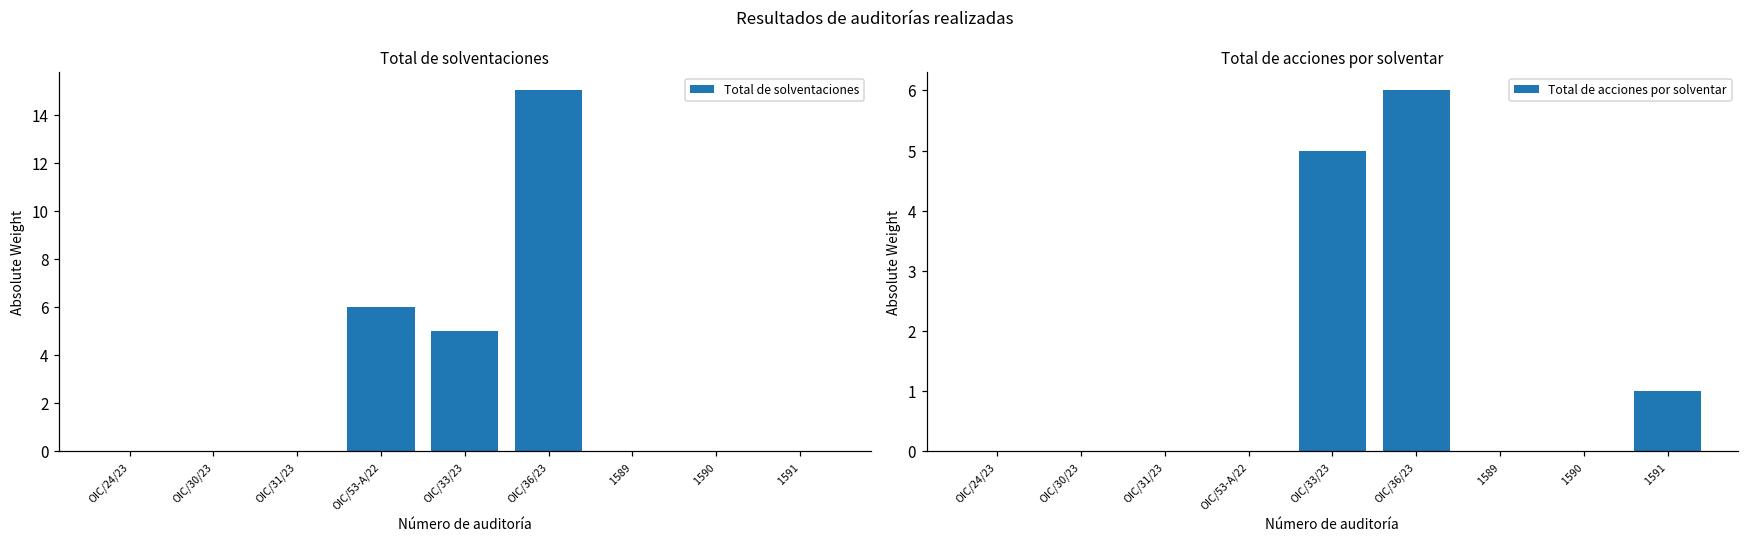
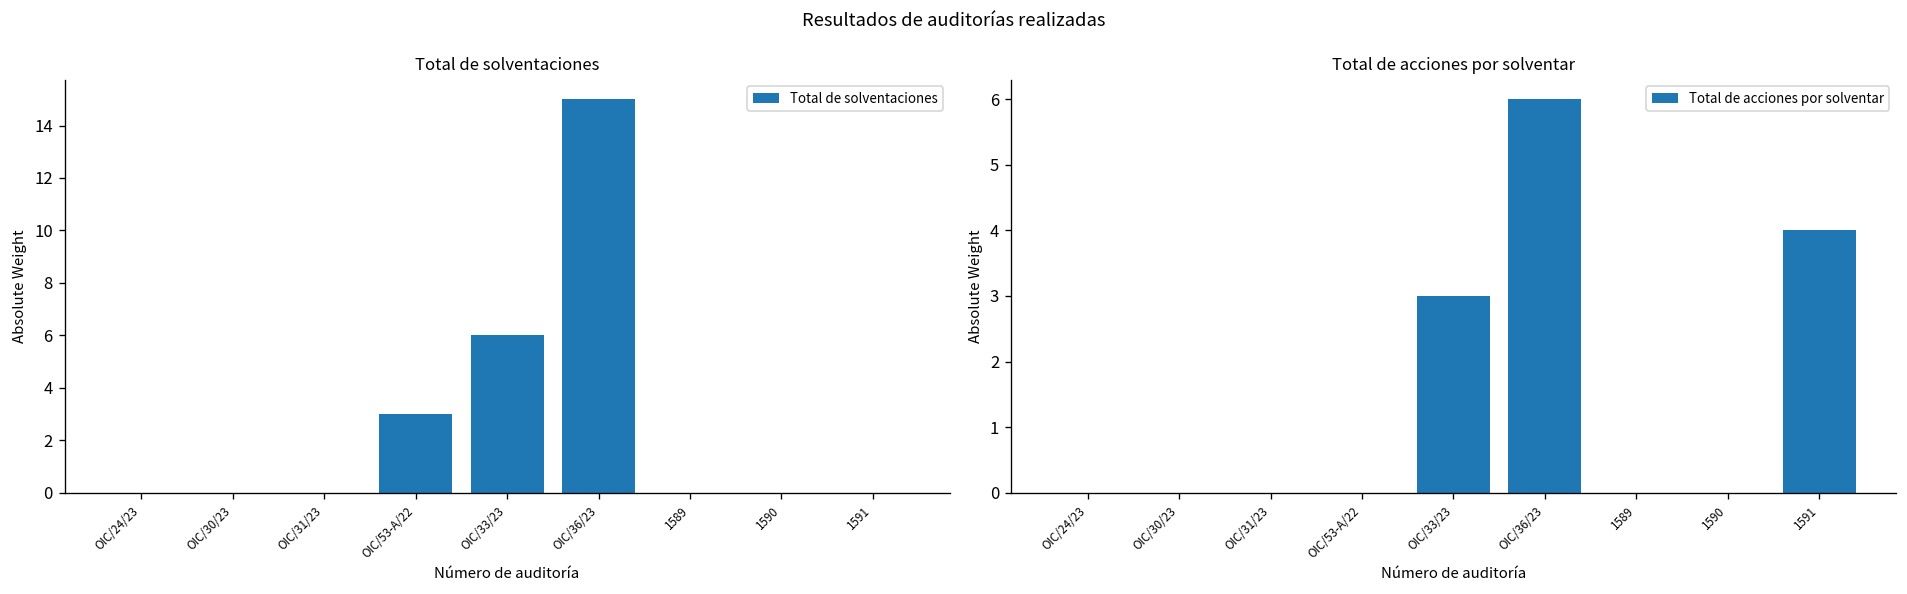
Total de solventaciones, OIC/53-A/22: 6 -> 3
Total de solventaciones, OIC/33/23: 5 -> 6
Total de acciones por solventar, OIC/33/23: 5 -> 3
Total de acciones por solventar, 1591: 1 -> 4
